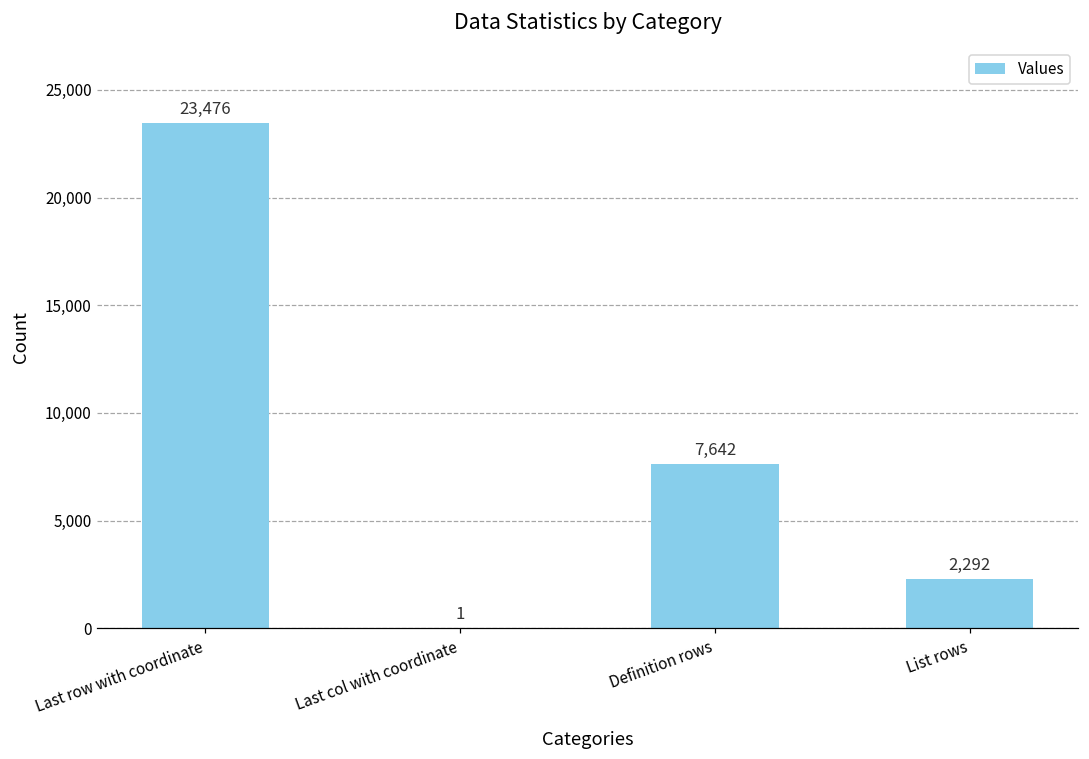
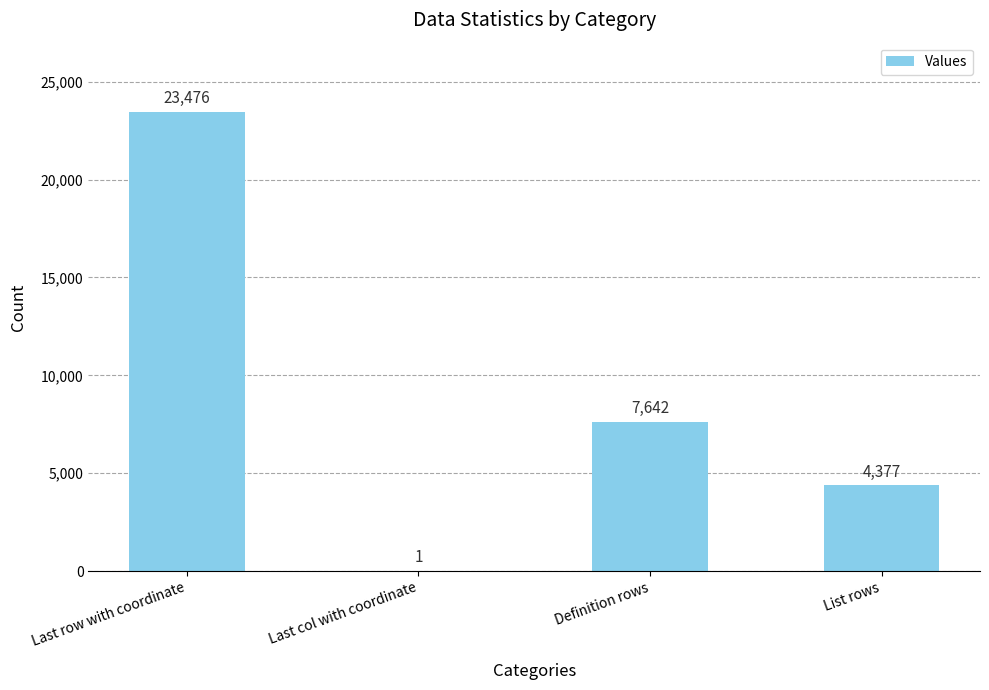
List rows: 2,292 -> 4,377
